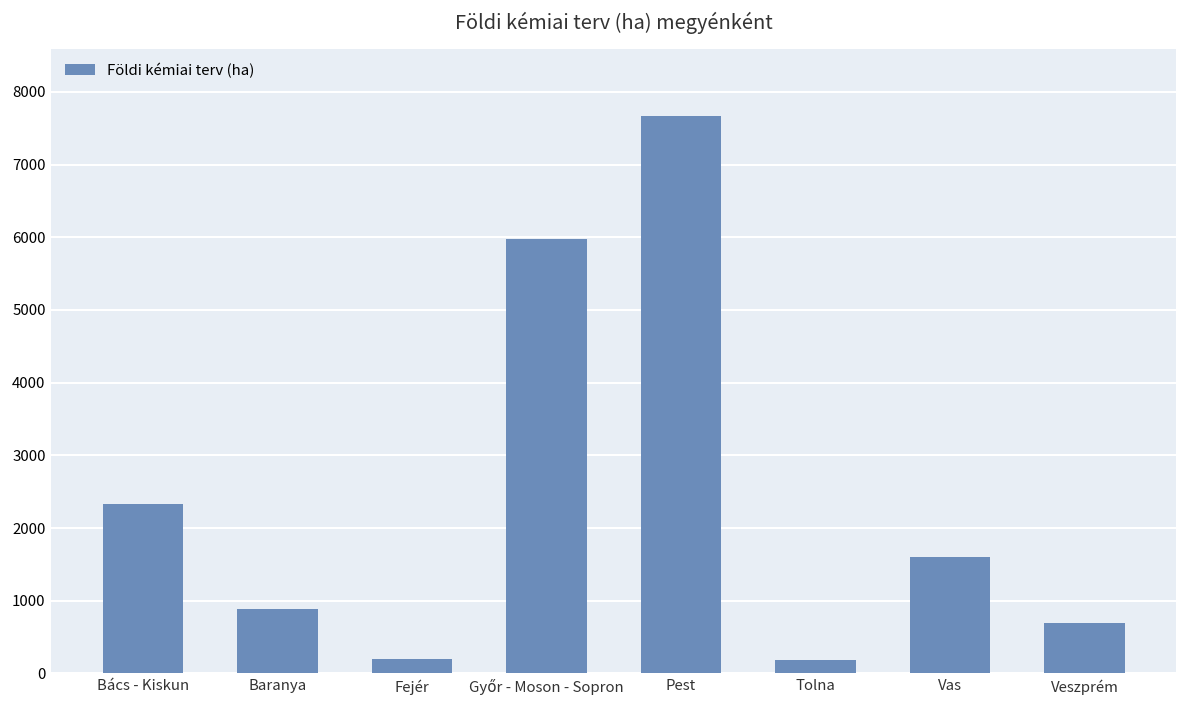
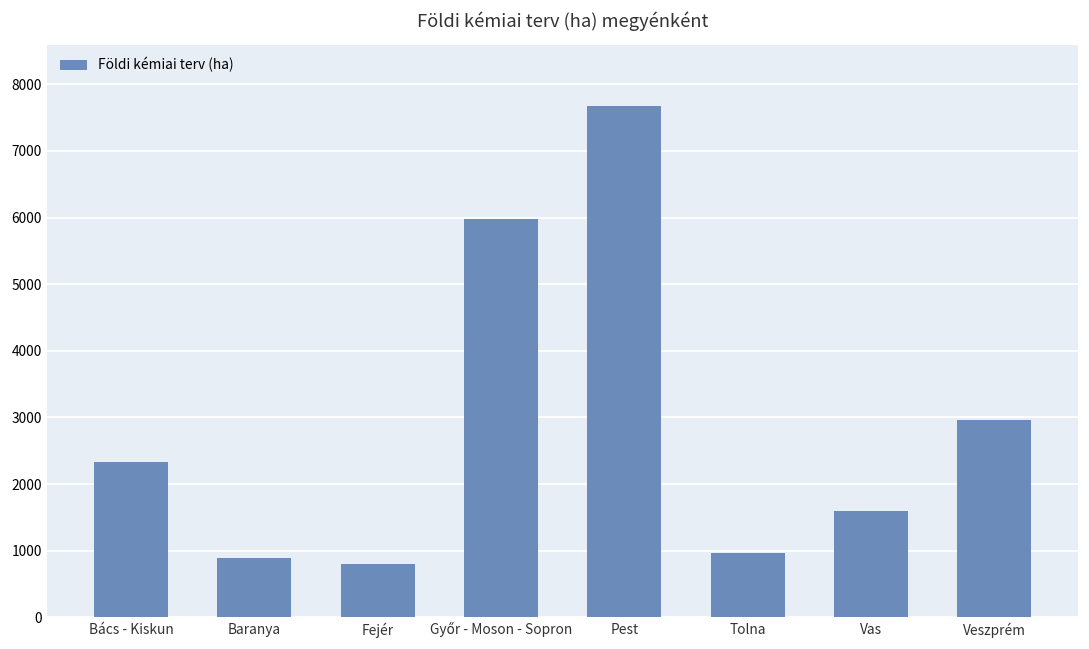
Fejér: 200 -> 800
Tolna: 200 -> 1000
Veszprém: 700 -> 3000
